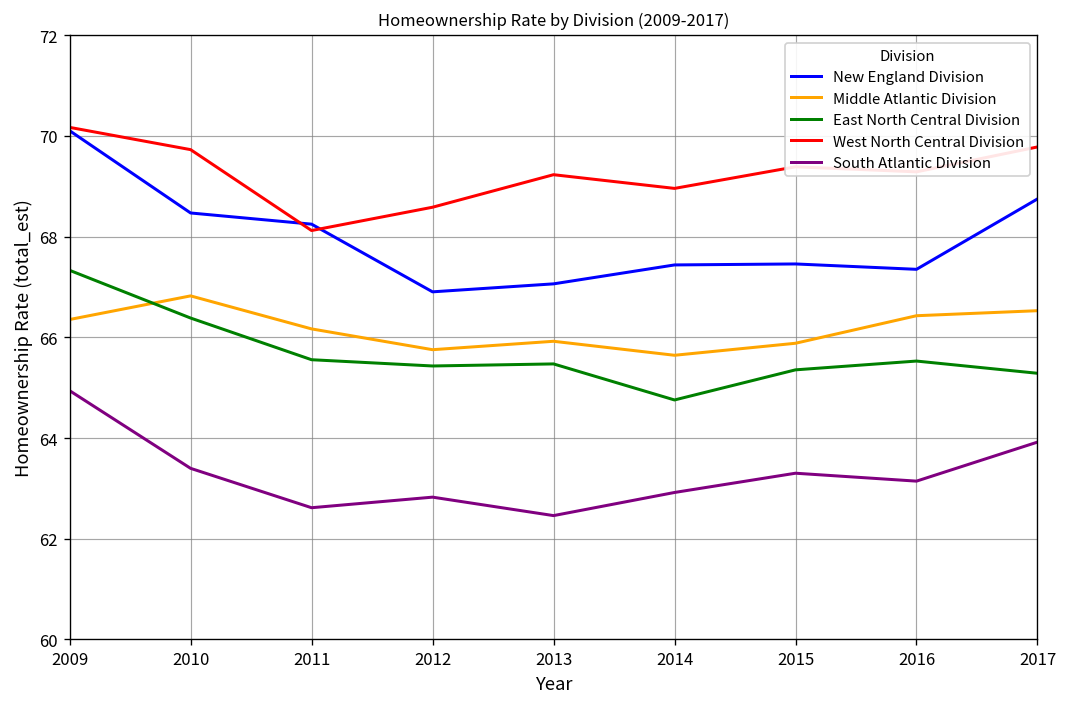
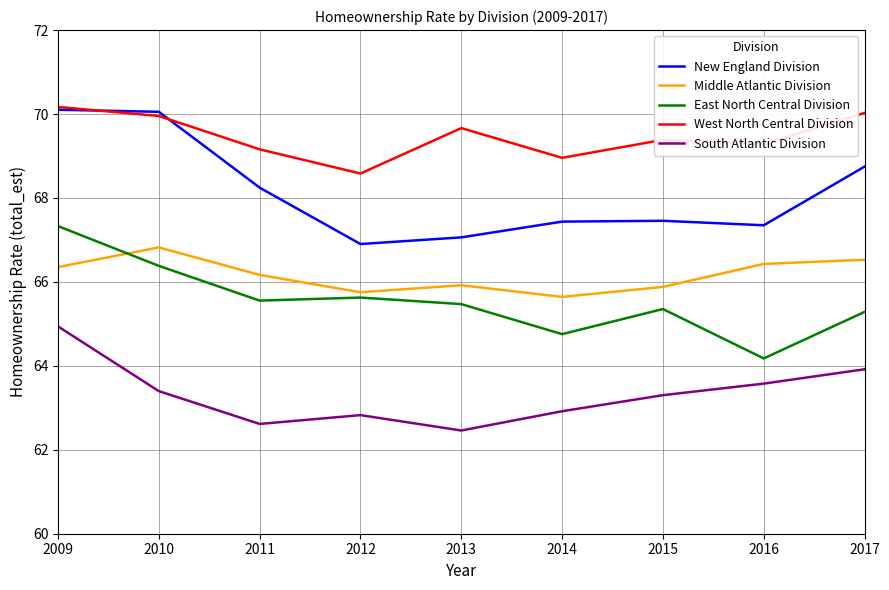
New England Division, 2010: 68.5 -> 70.1
West North Central Division, 2010: 69.7 -> 70.0
West North Central Division, 2011: 68.1 -> 69.2
East North Central Division, 2012: 65.4 -> 65.6
West North Central Division, 2013: 69.2 -> 69.7
East North Central Division, 2016: 65.5 -> 64.2
South Atlantic Division, 2016: 63.1 -> 63.6
West North Central Division, 2017: 69.8 -> 70.0
